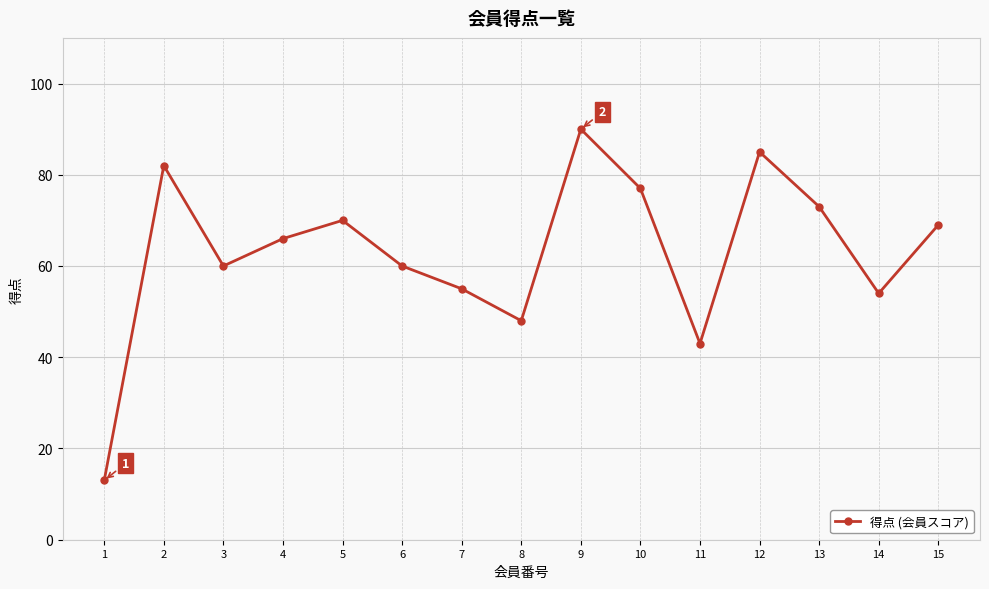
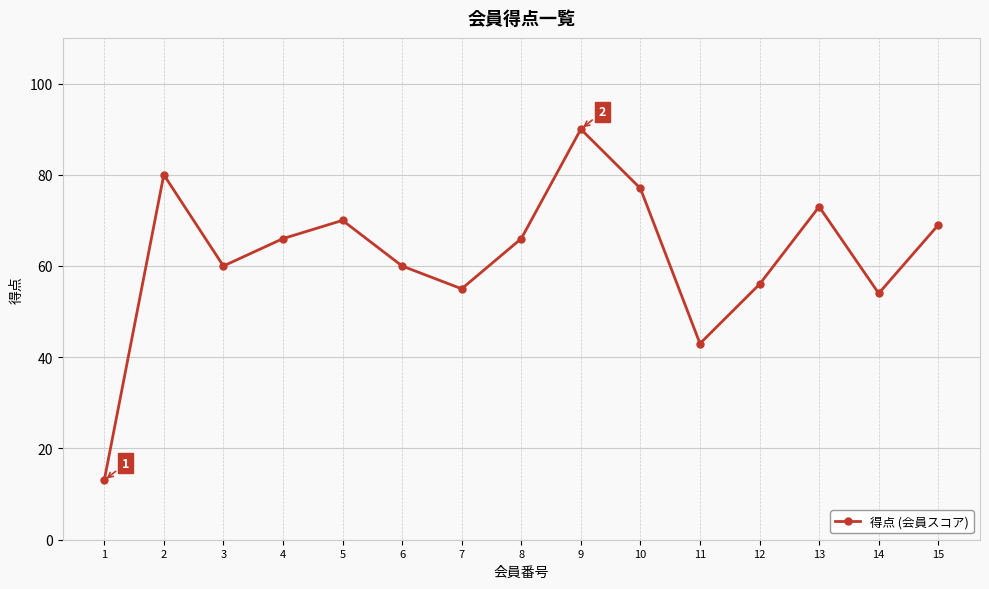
2: 82 -> 80
8: 48 -> 66
12: 85 -> 56
